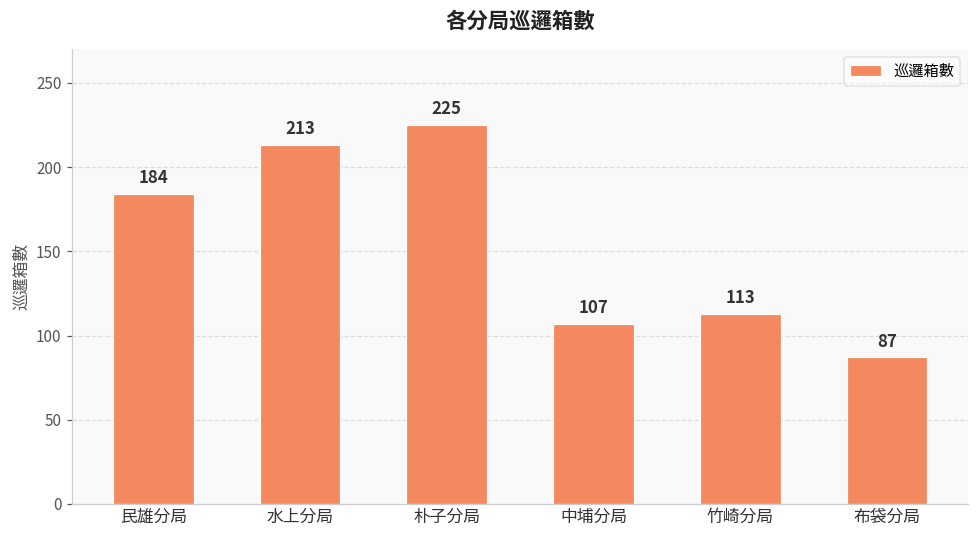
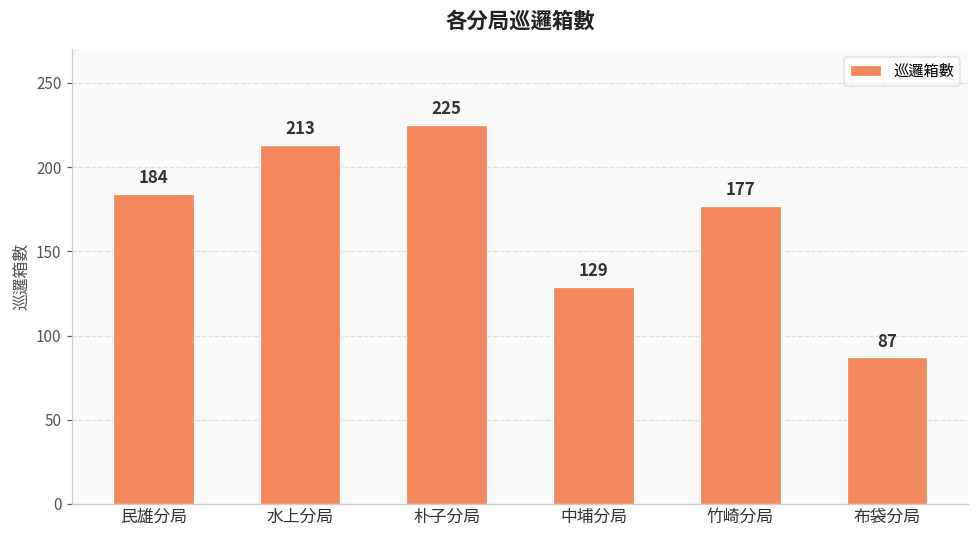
中埔分局: 107 -> 129
竹崎分局: 113 -> 177
